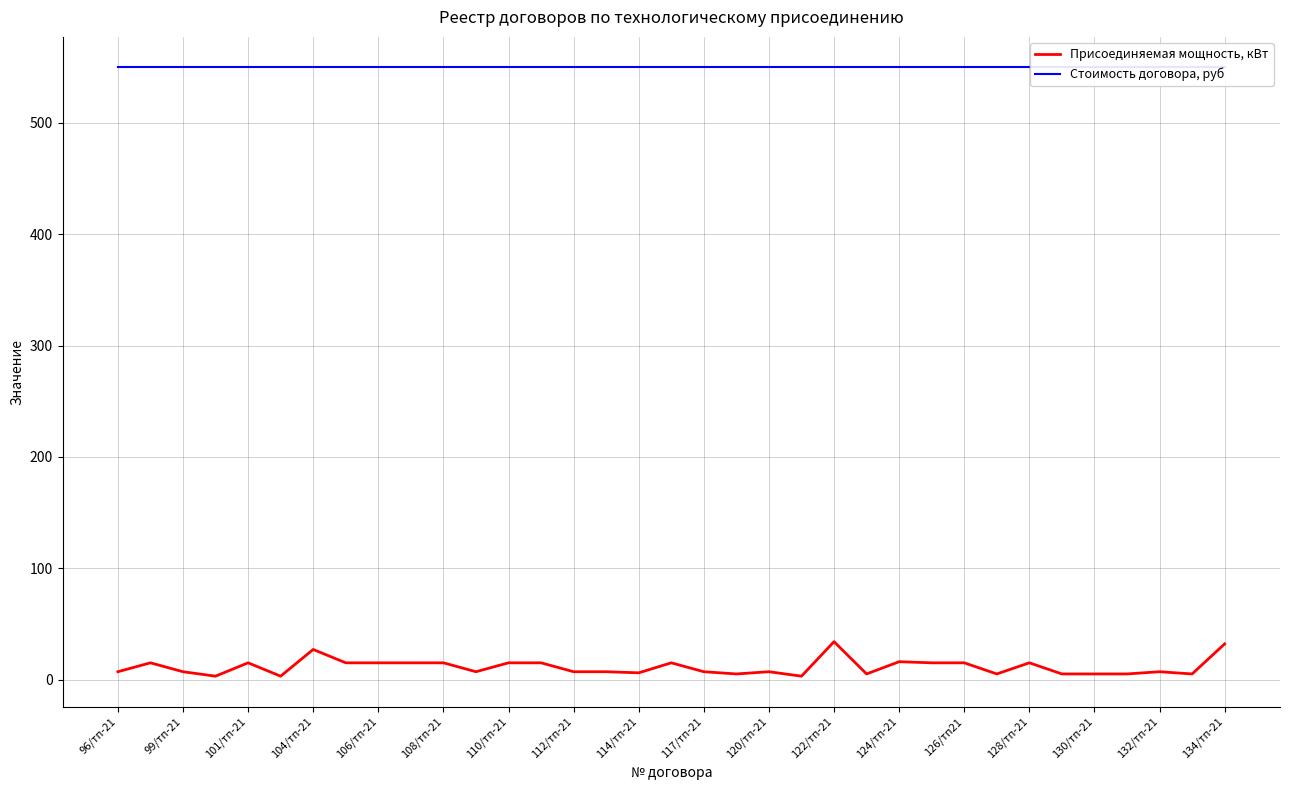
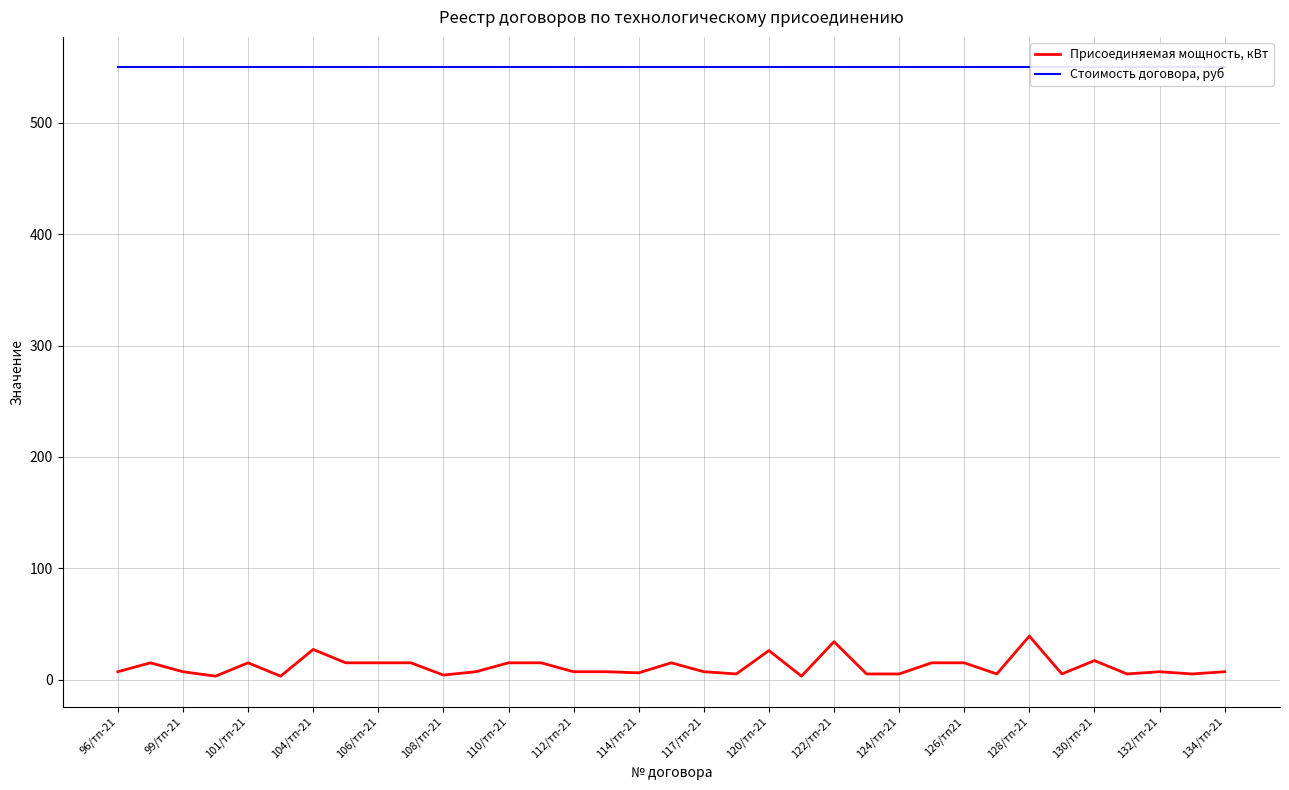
Присоединяемая мощность, кВт, 108/тп-21: 15 -> 4
Присоединяемая мощность, кВт, 120/тп-21: 7 -> 26
Присоединяемая мощность, кВт, 124/тп-21: 16 -> 5
Присоединяемая мощность, кВт, 128/тп-21: 15 -> 39
Присоединяемая мощность, кВт, 130/тп-21: 5 -> 17
Присоединяемая мощность, кВт, 134/тп-21: 32 -> 7
